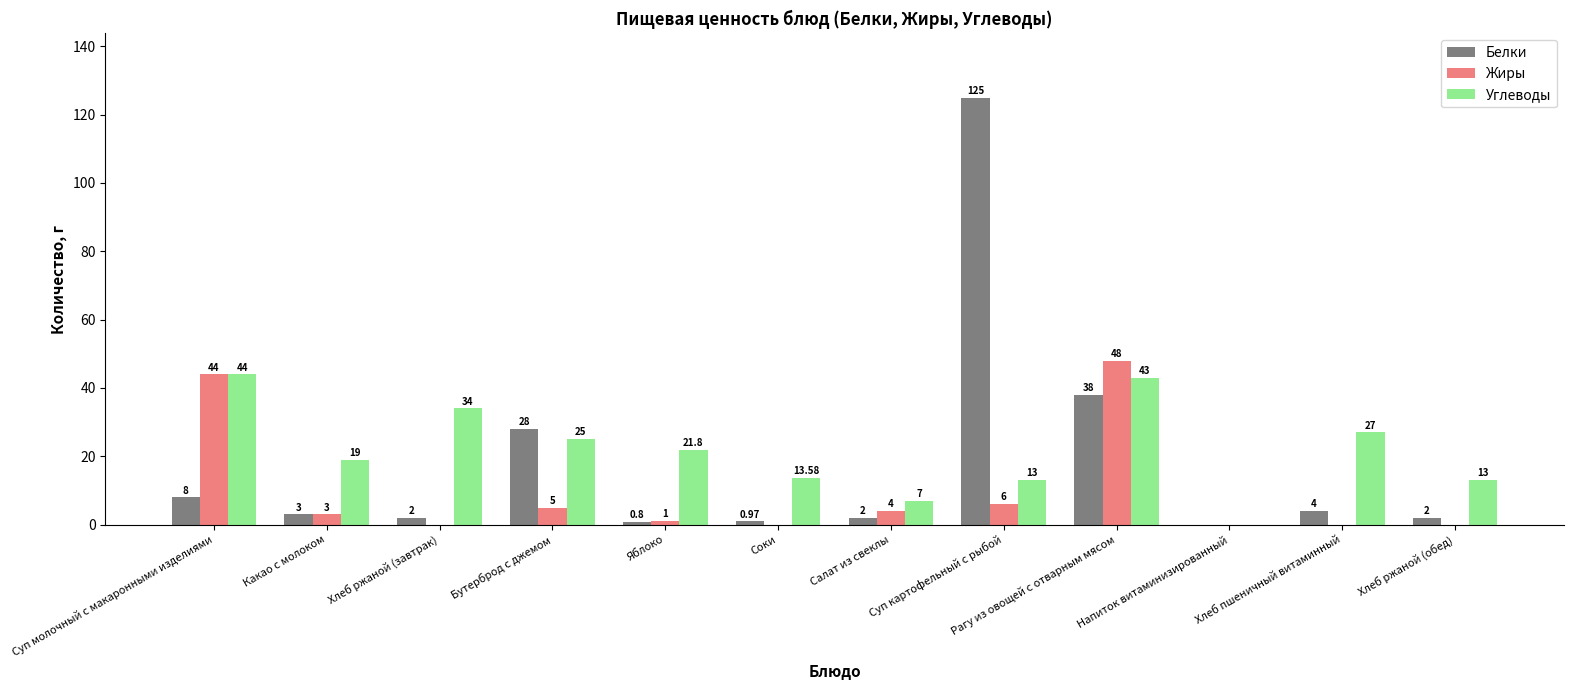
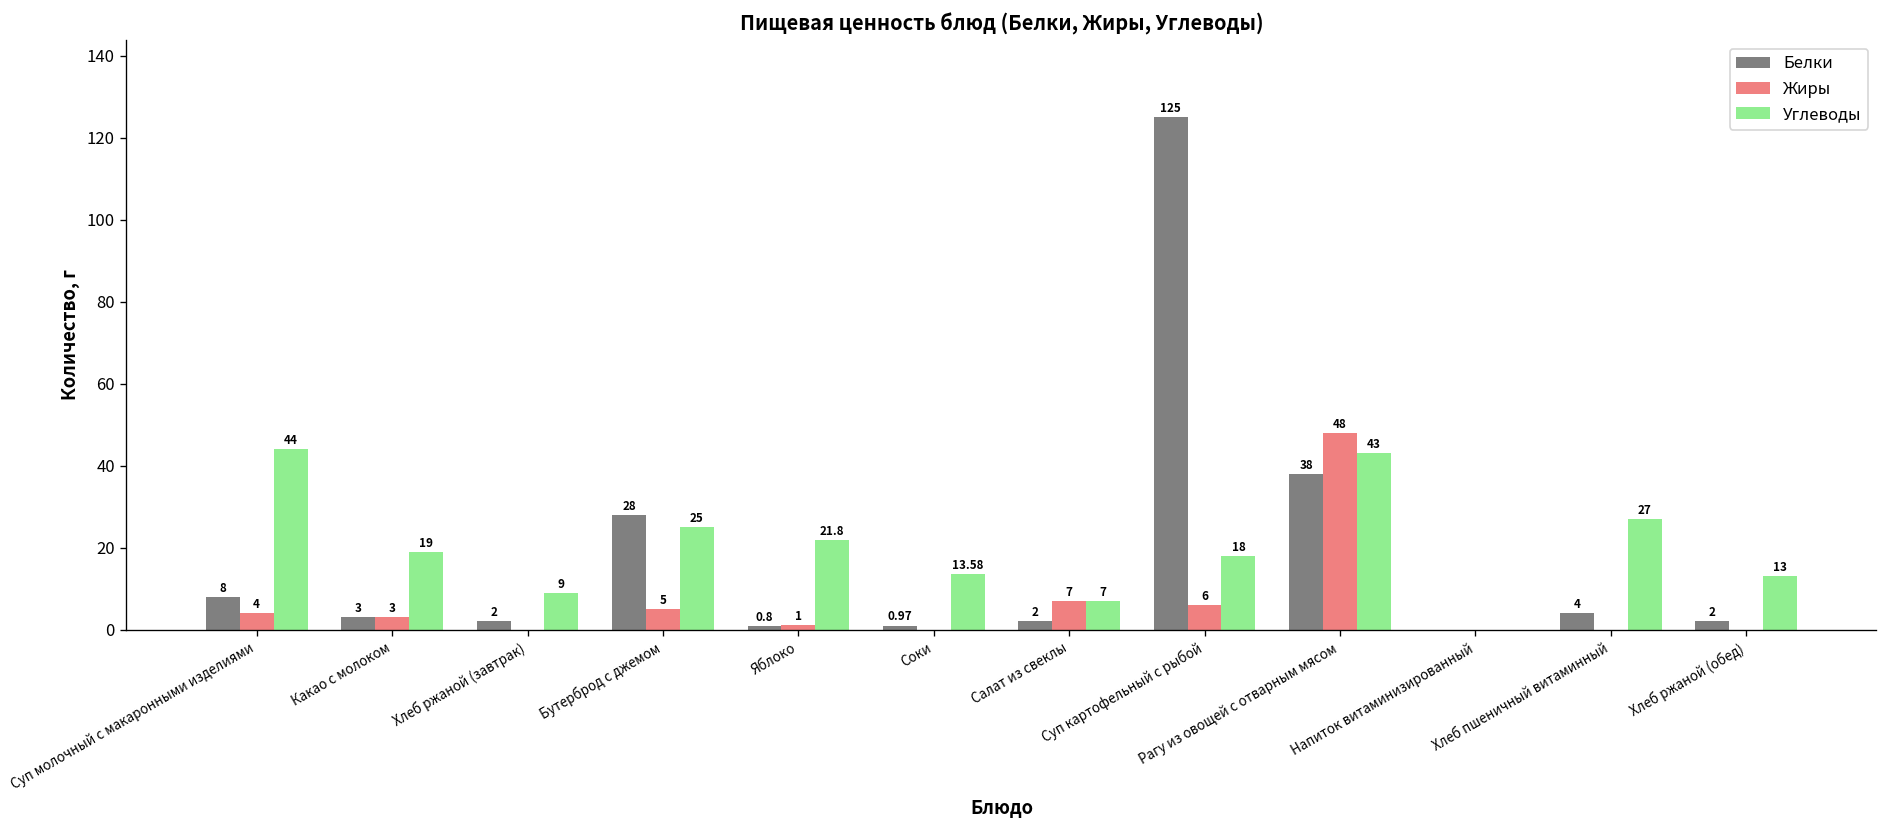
Жиры, Суп молочный с макаронными изделиями: 44 -> 4
Углеводы, Хлеб ржаной (завтрак): 34 -> 9
Жиры, Салат из свеклы: 4 -> 7
Углеводы, Суп картофельный с рыбой: 13 -> 18
